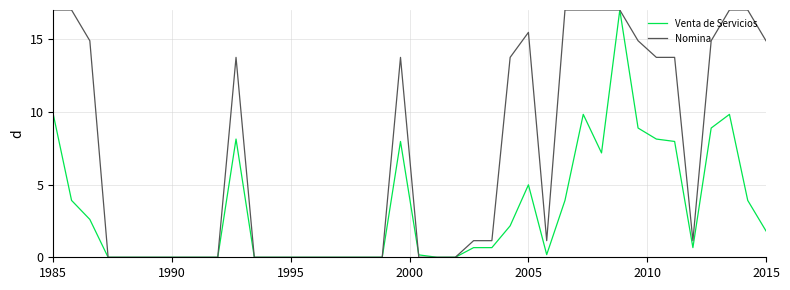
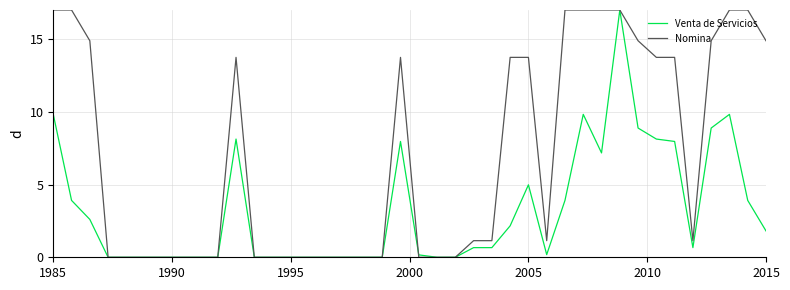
Nomina, 2005: 15.5 -> 13.7
